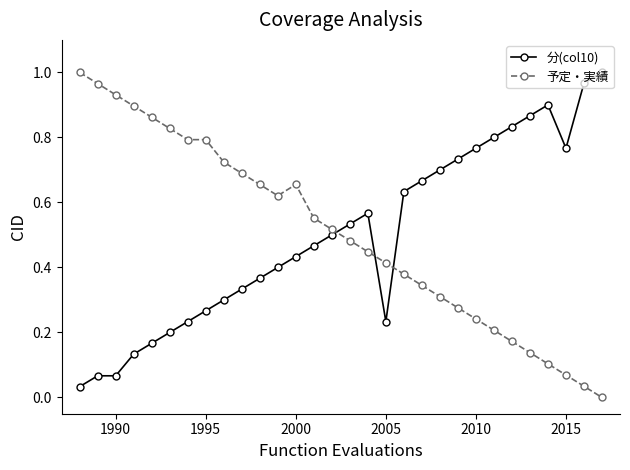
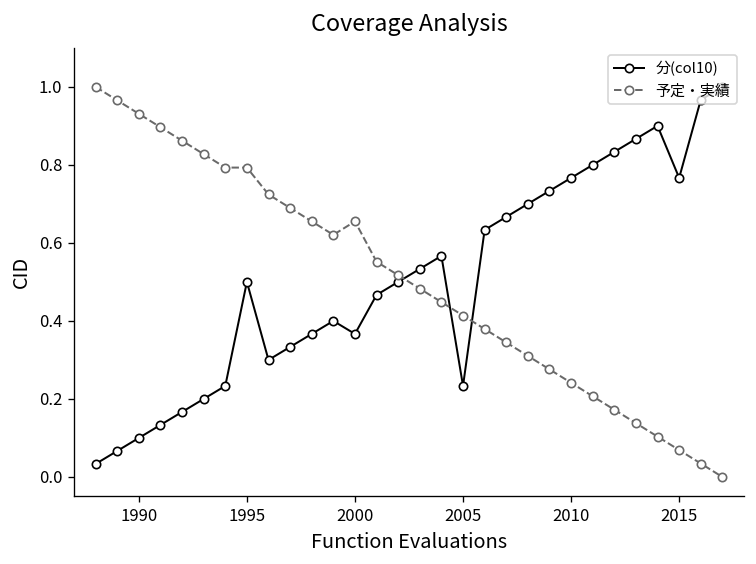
分(col10), 1990: 0.07 -> 0.10
分(col10), 1995: 0.27 -> 0.50
分(col10), 2000: 0.43 -> 0.37
